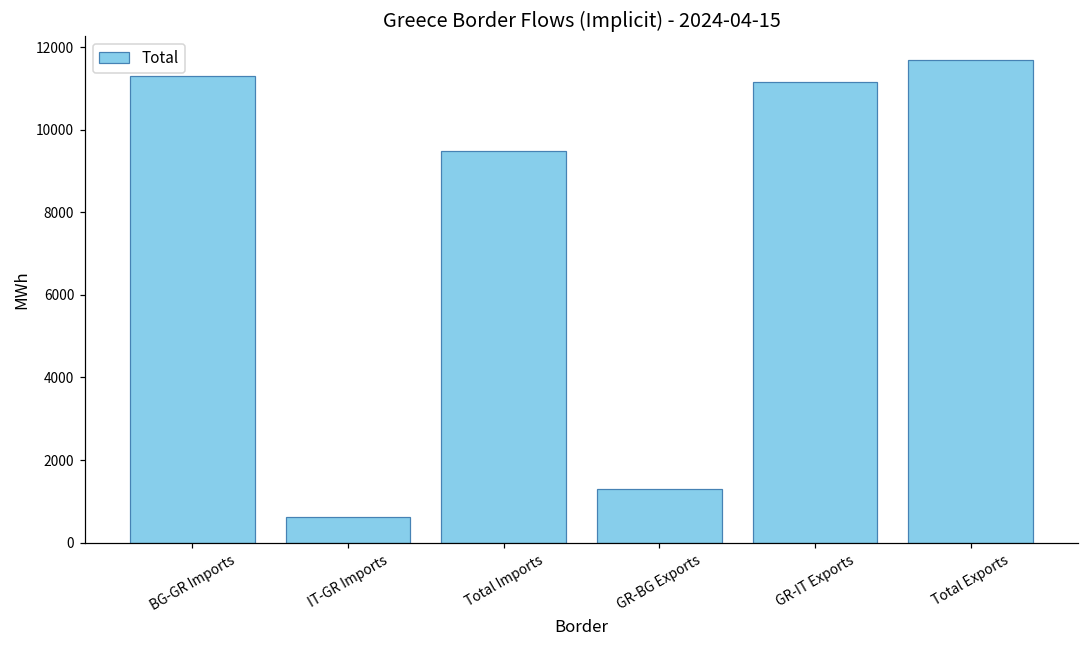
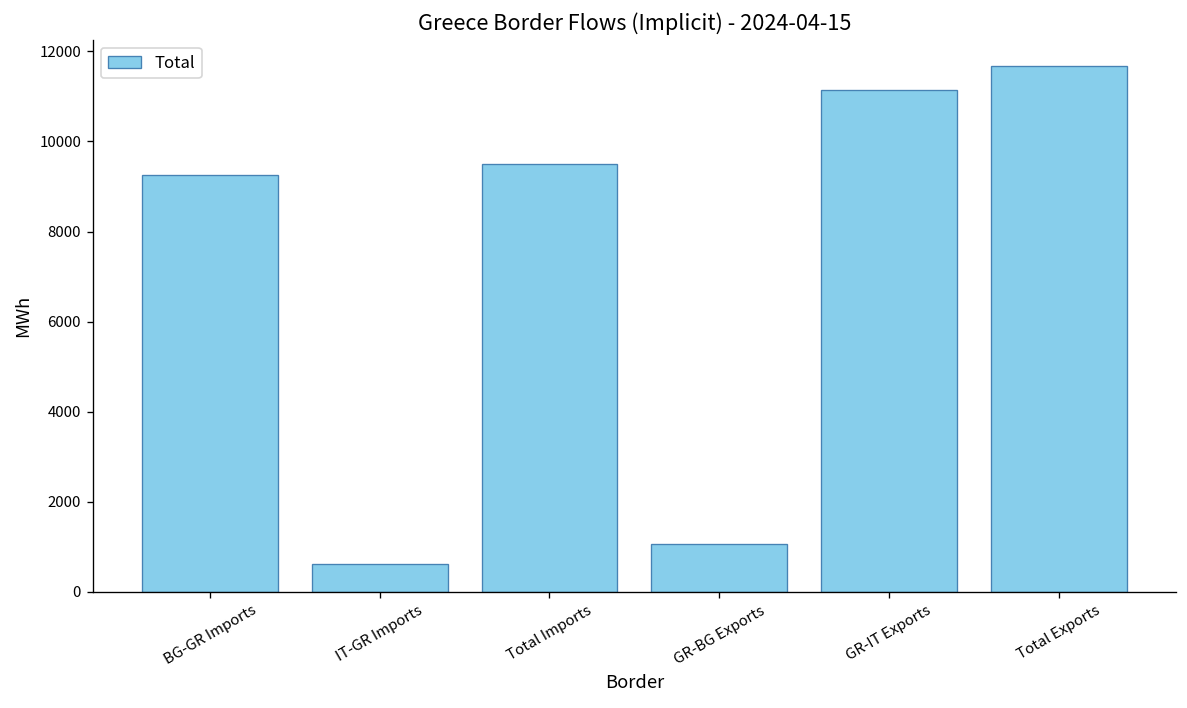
BG-GR Imports: 11300 -> 9300
GR-BG Exports: 1300 -> 1100
